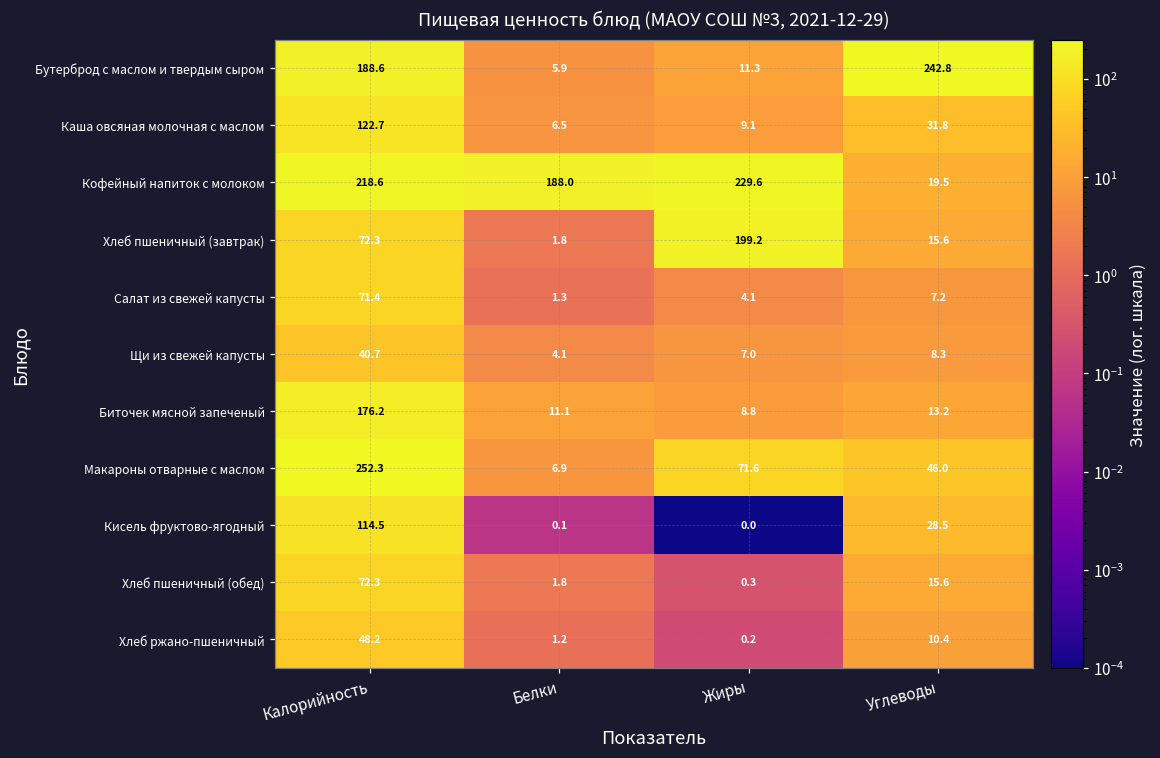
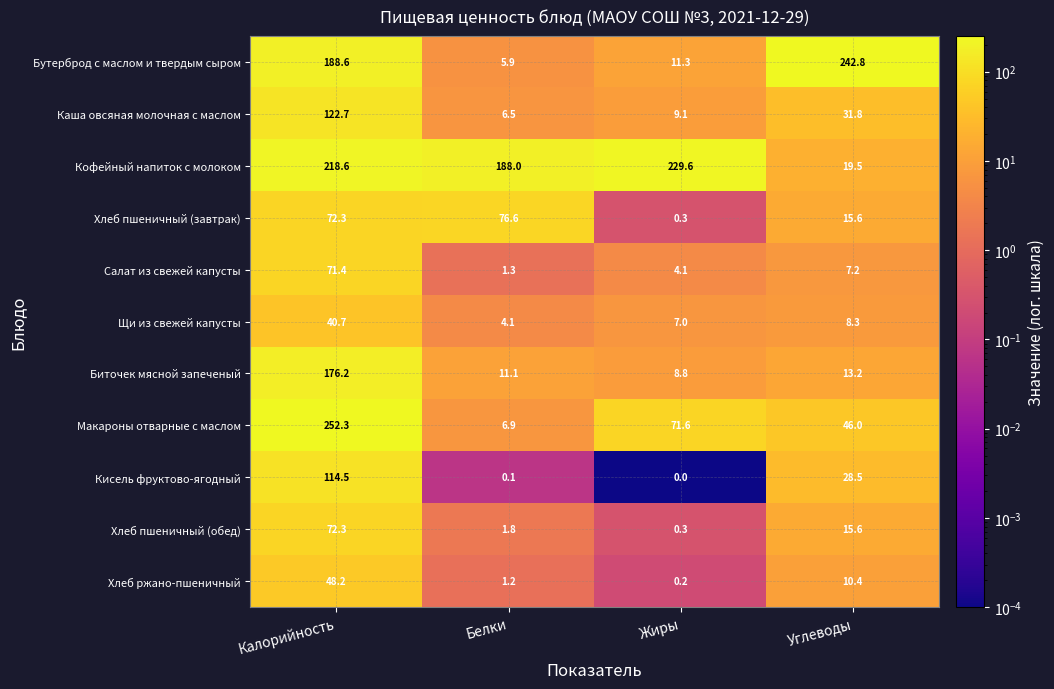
Хлеб пшеничный (завтрак), Белки: 1.8 -> 76.6
Хлеб пшеничный (завтрак), Жиры: 199.2 -> 0.3
